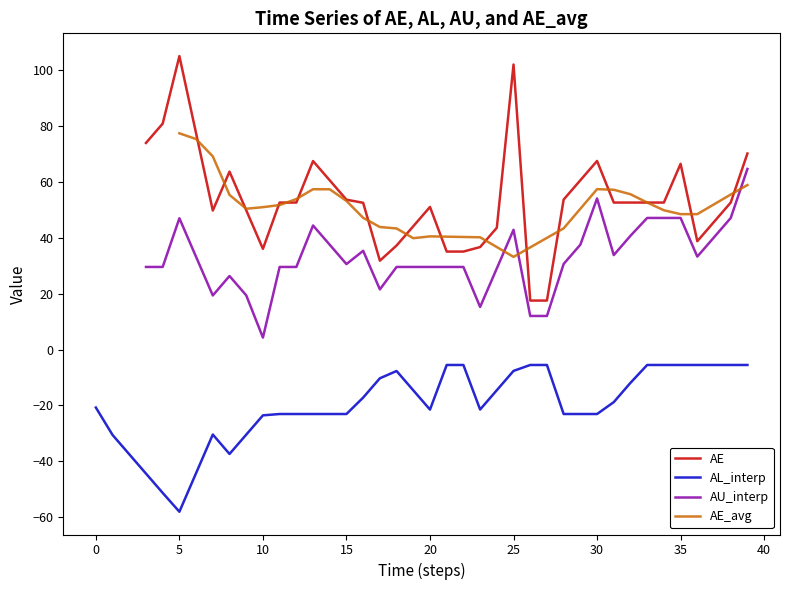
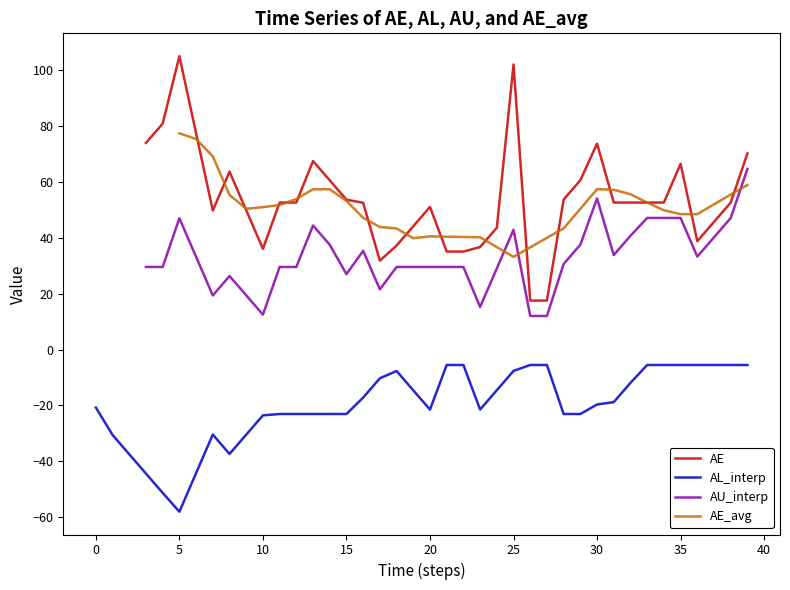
AU_interp, 10: 4 -> 13
AU_interp, 15: 31 -> 27
AE, 30: 68 -> 74
AL_interp, 30: -23 -> -20
